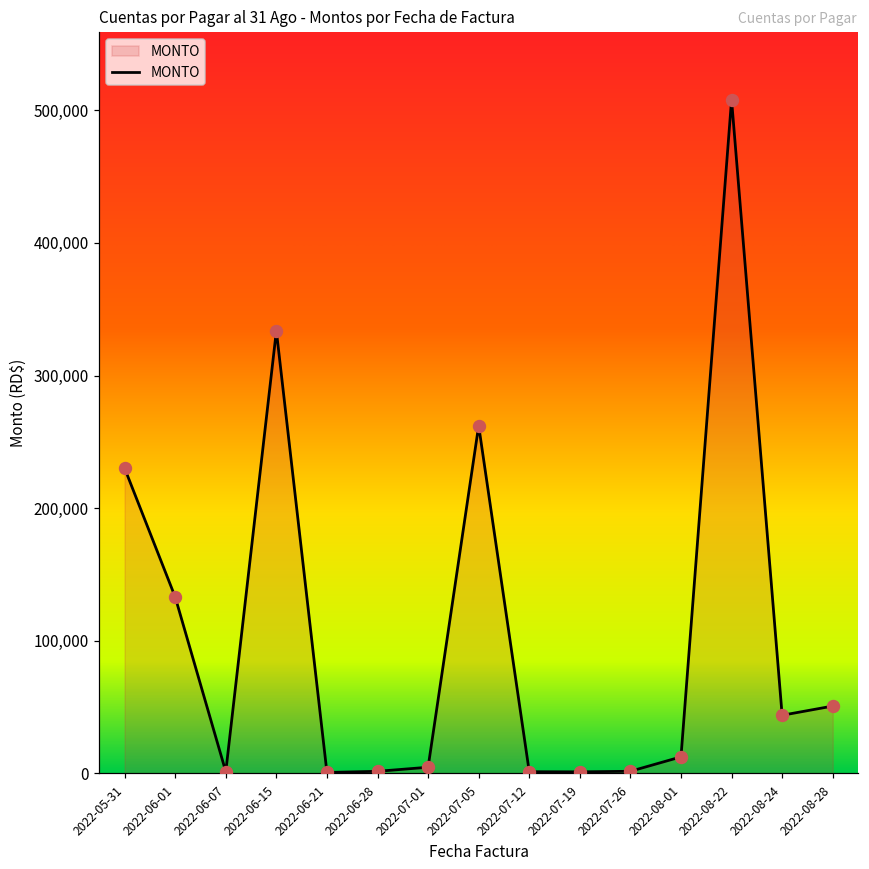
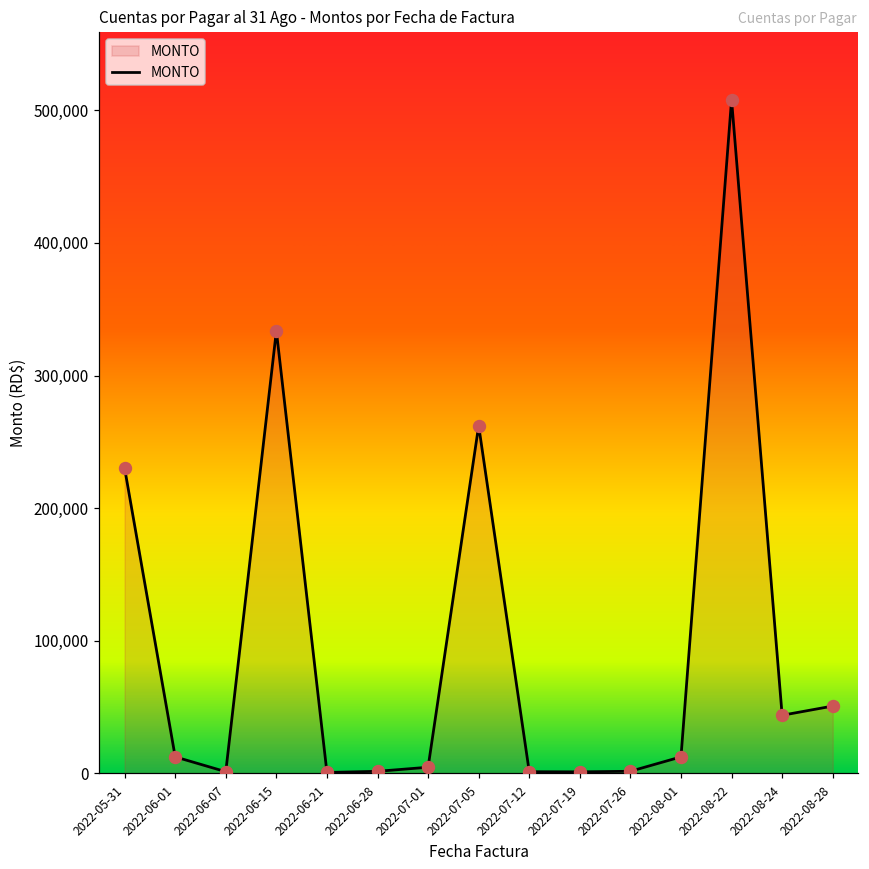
2022-06-01: 133,000 -> 12,000
